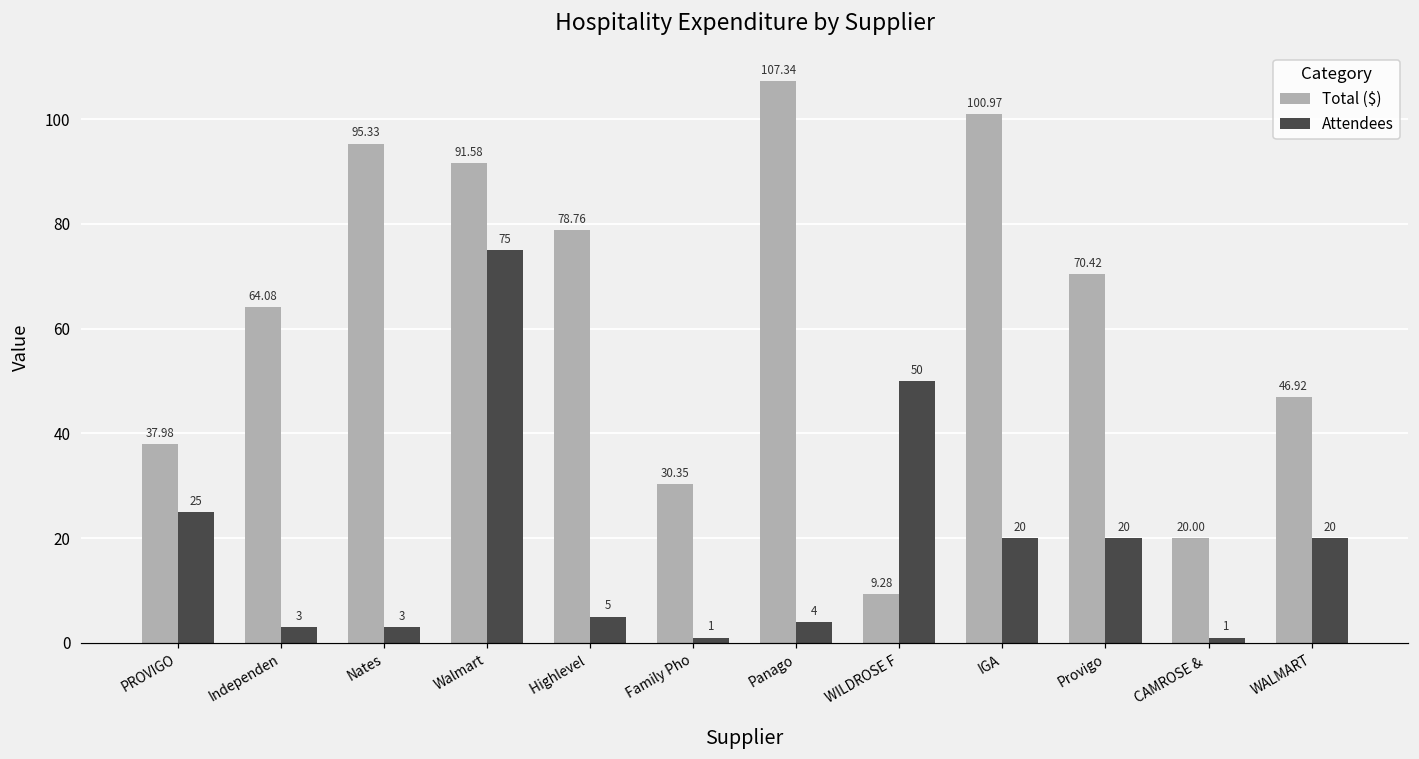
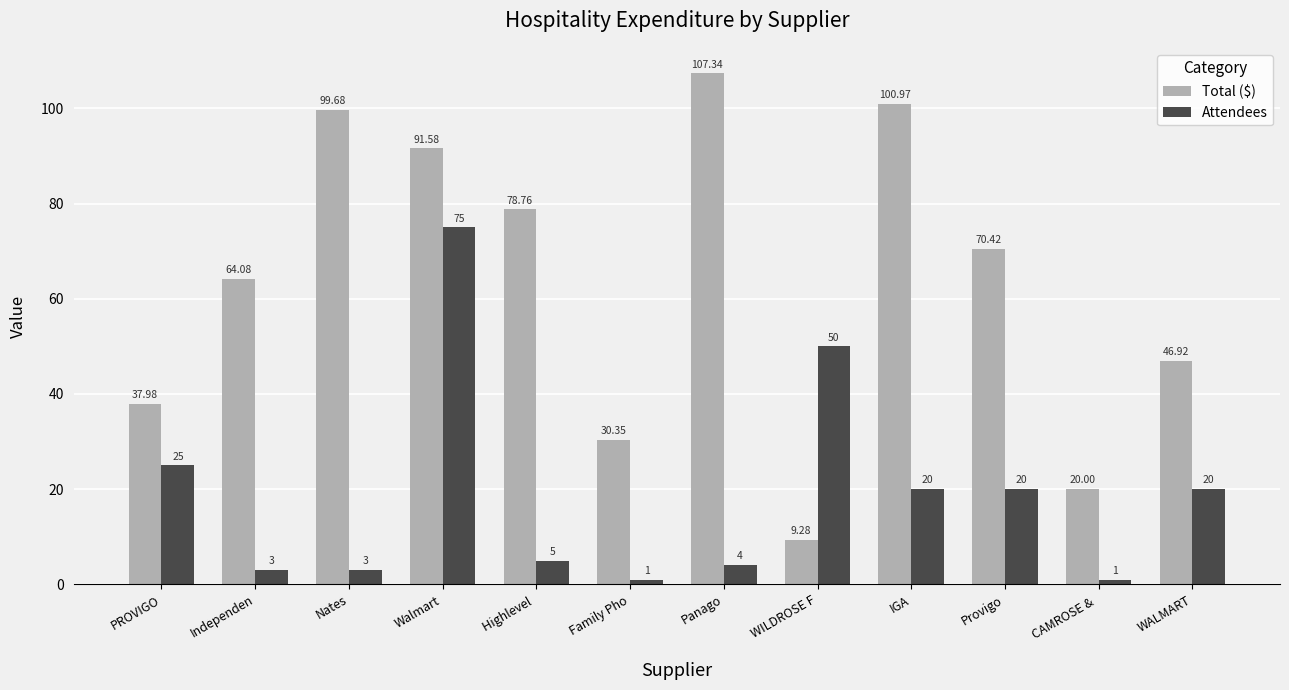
Total ($), Nates: 95.33 -> 99.68
